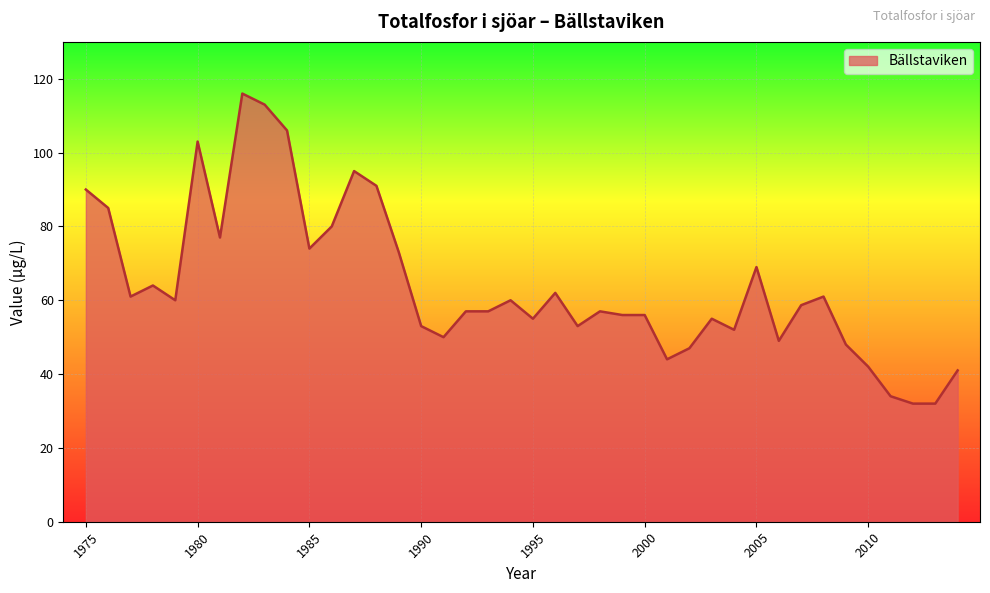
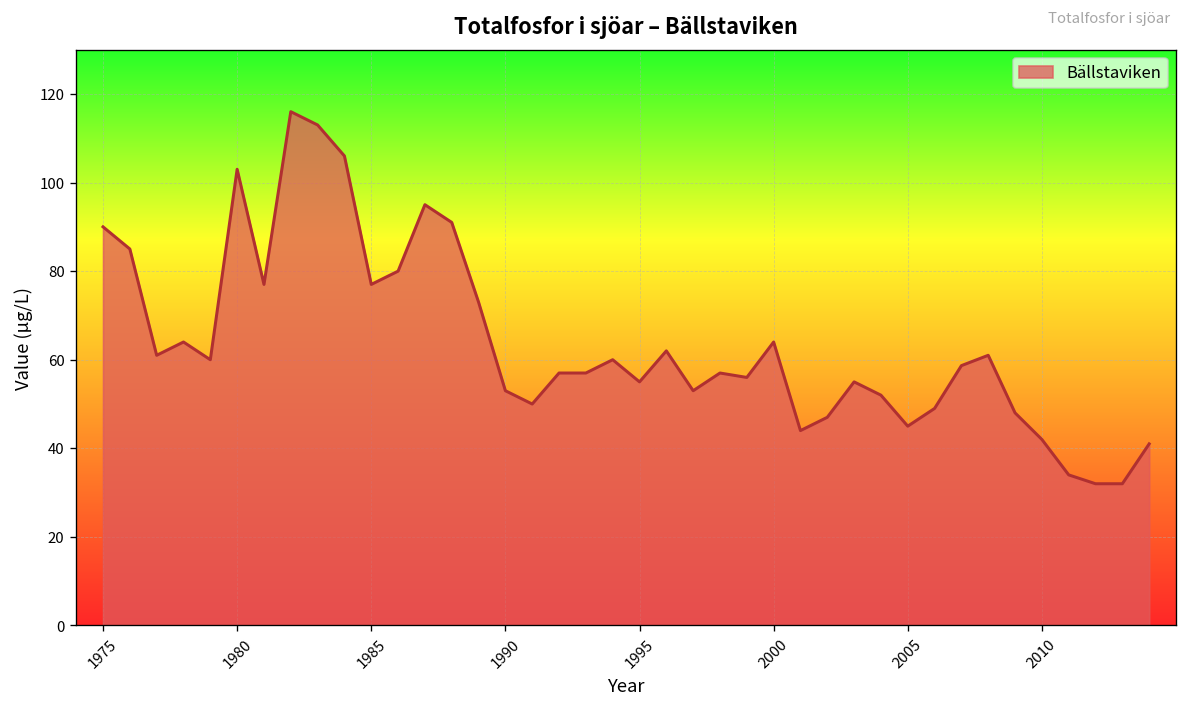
1985: 74 -> 77
2000: 56 -> 64
2005: 69 -> 45
